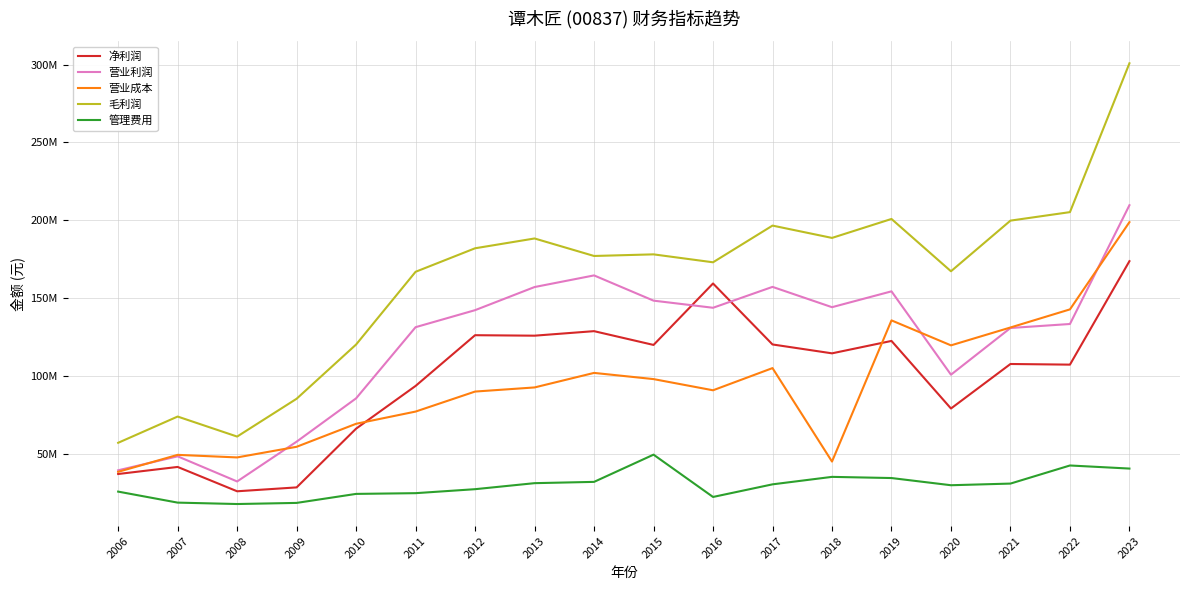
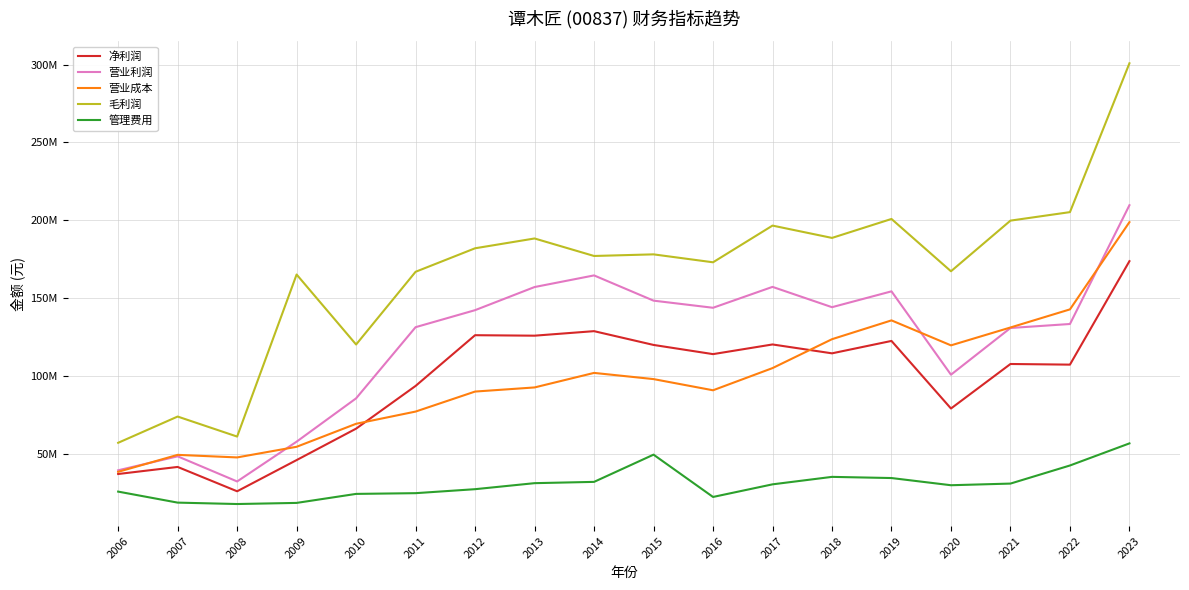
净利润, 2009: 28000000 -> 46000000
毛利润, 2009: 85000000 -> 165000000
净利润, 2016: 159000000 -> 114000000
营业成本, 2018: 45000000 -> 124000000
管理费用, 2023: 40000000 -> 57000000
